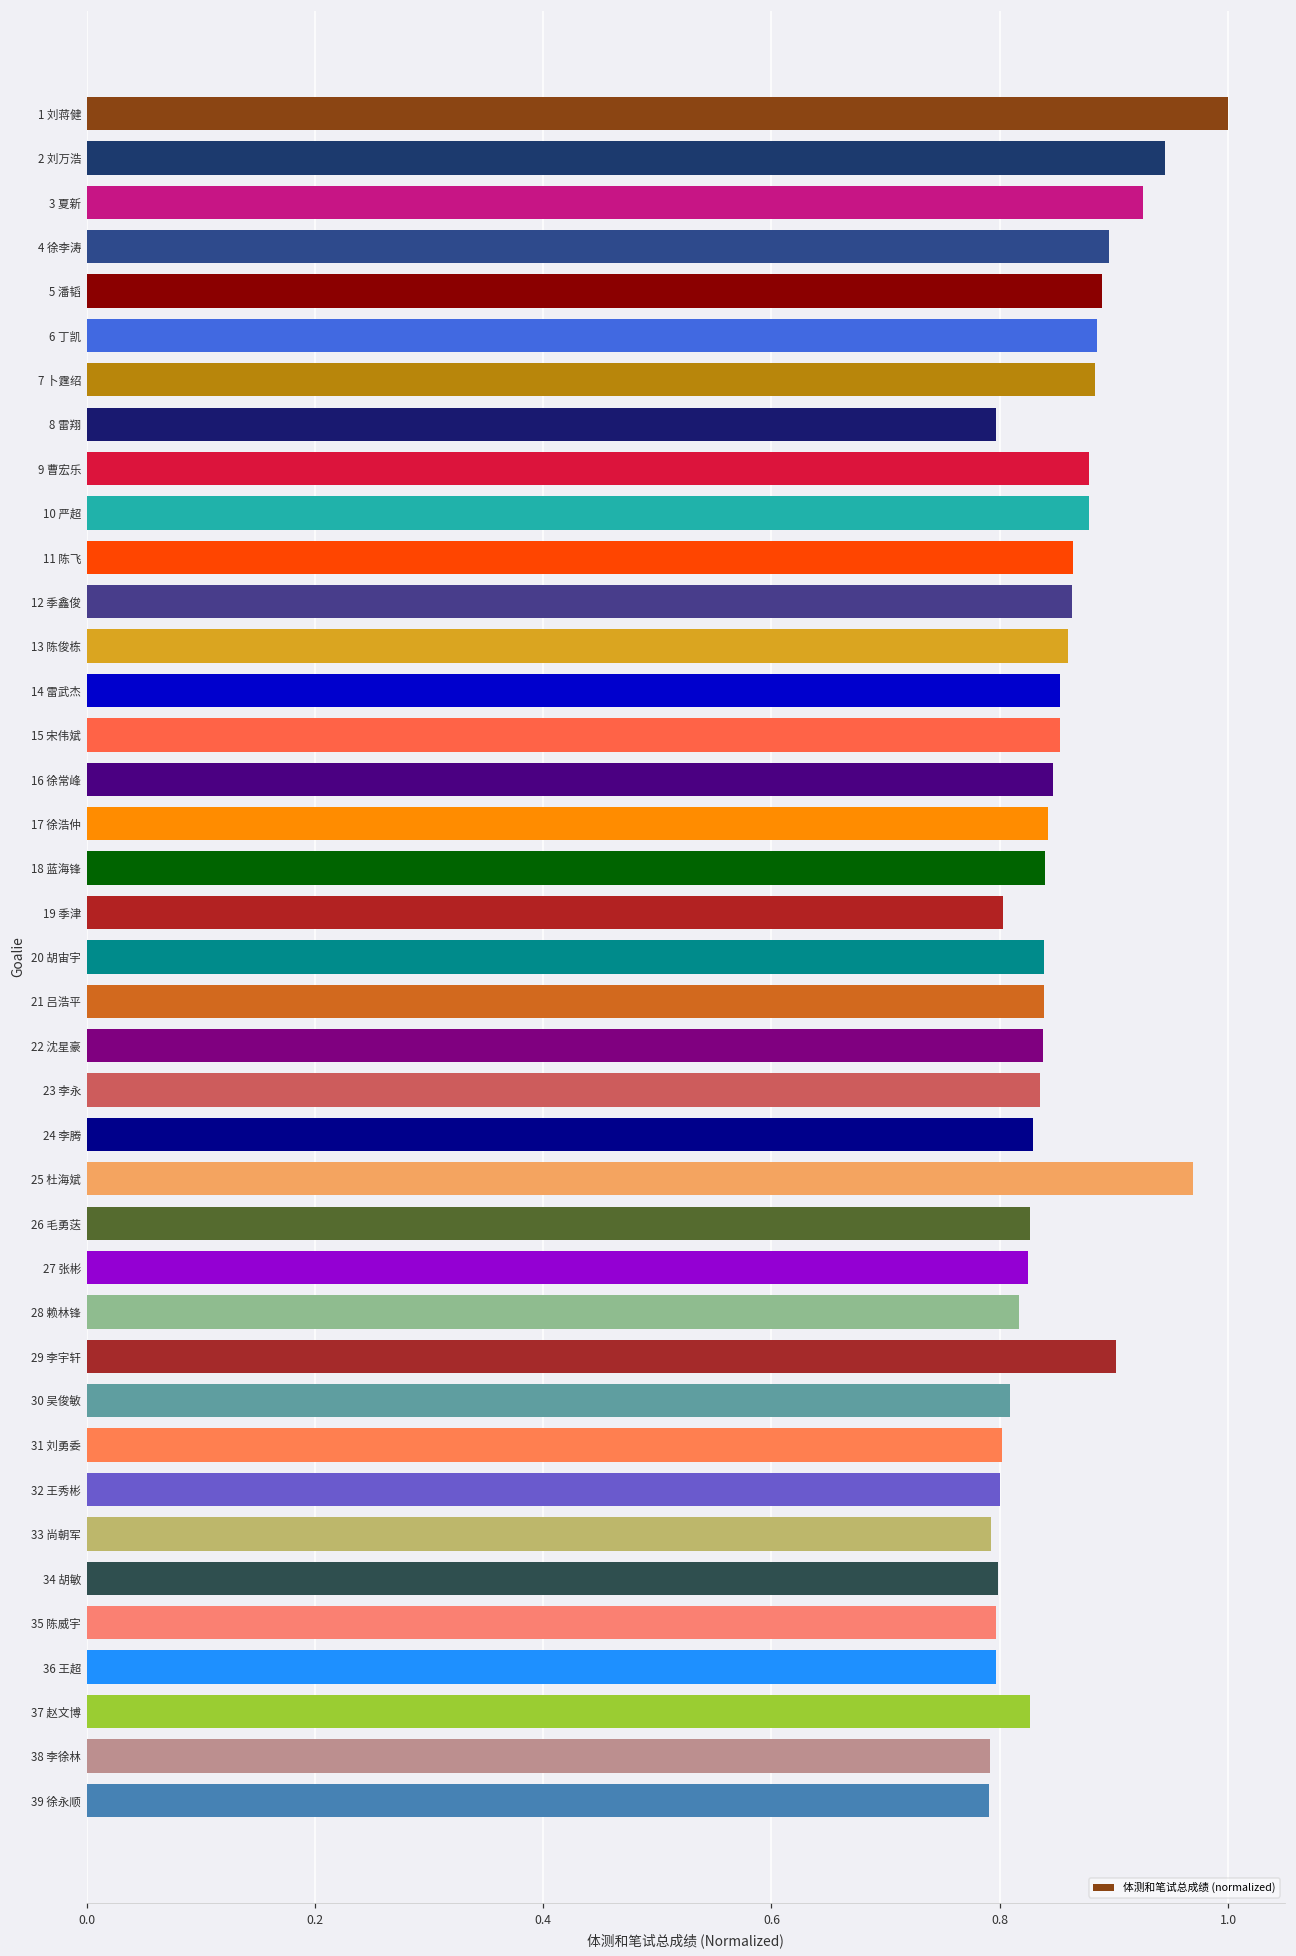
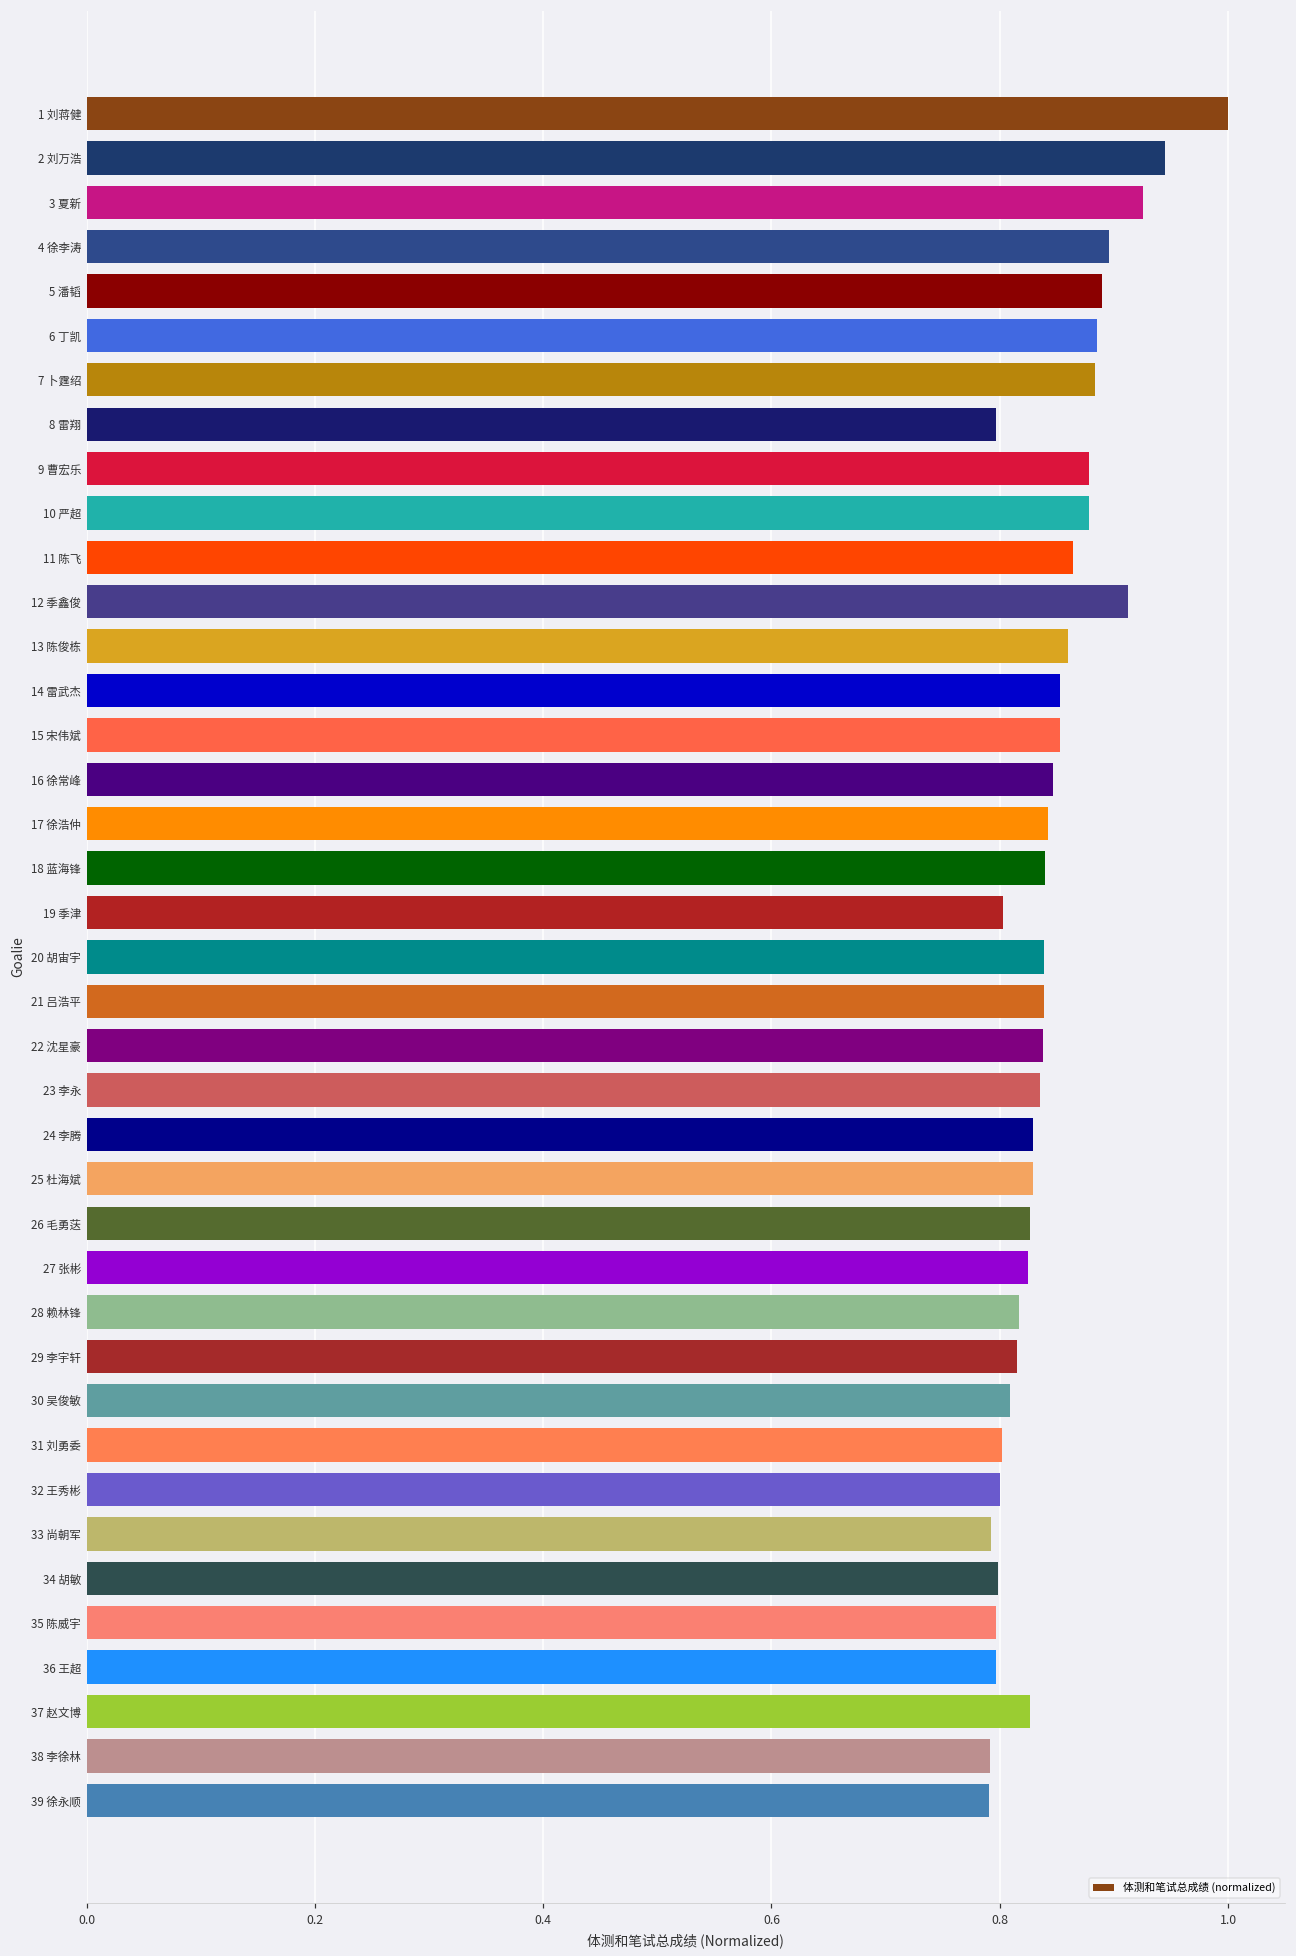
12 季鑫俊: 0.863 -> 0.913
25 杜海斌: 0.969 -> 0.829
29 李宇轩: 0.902 -> 0.815
